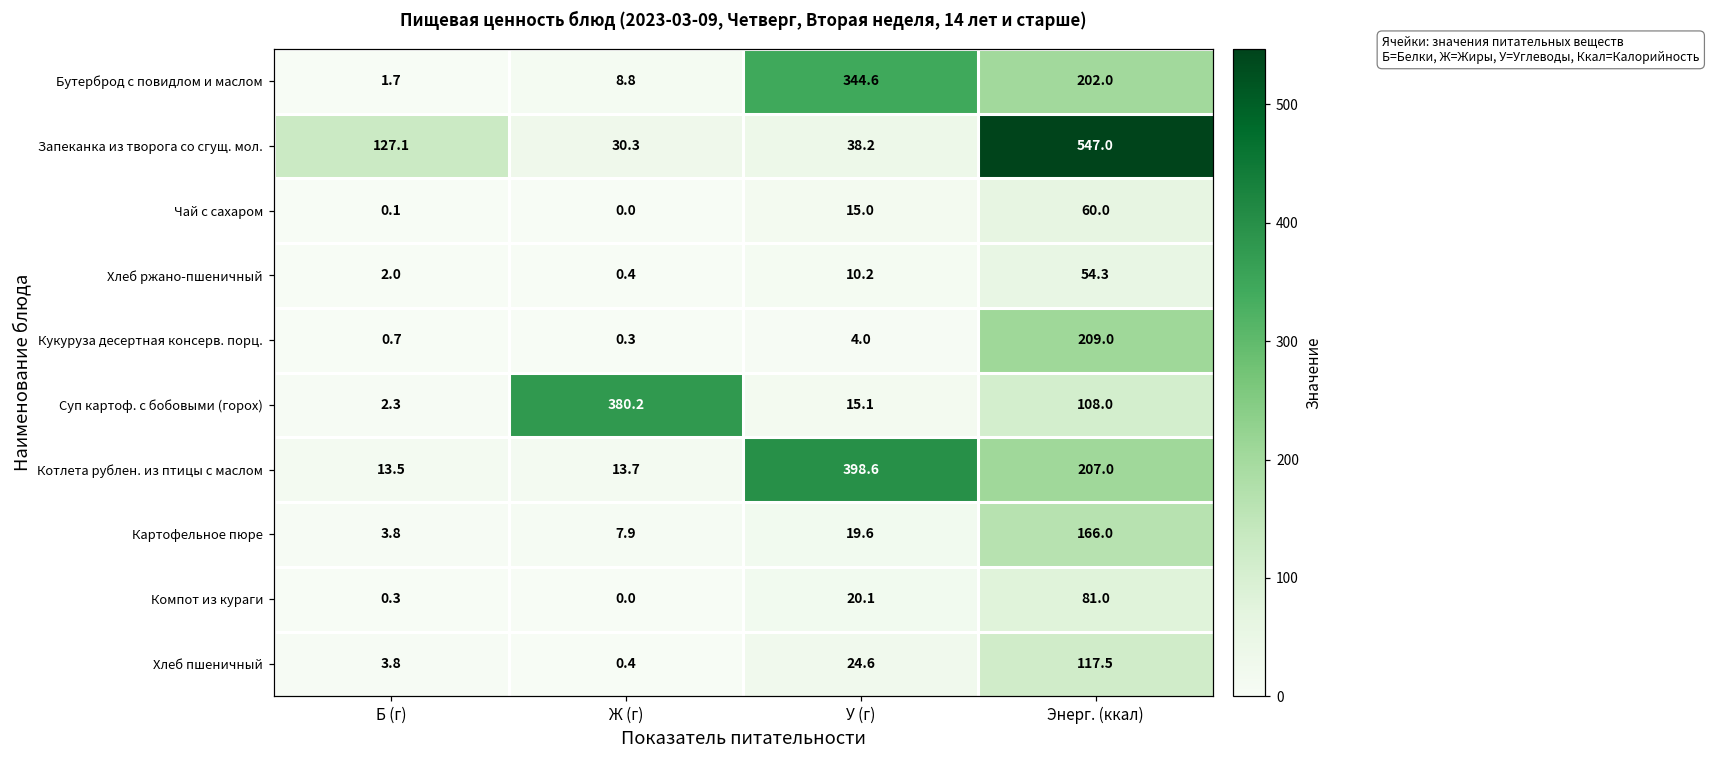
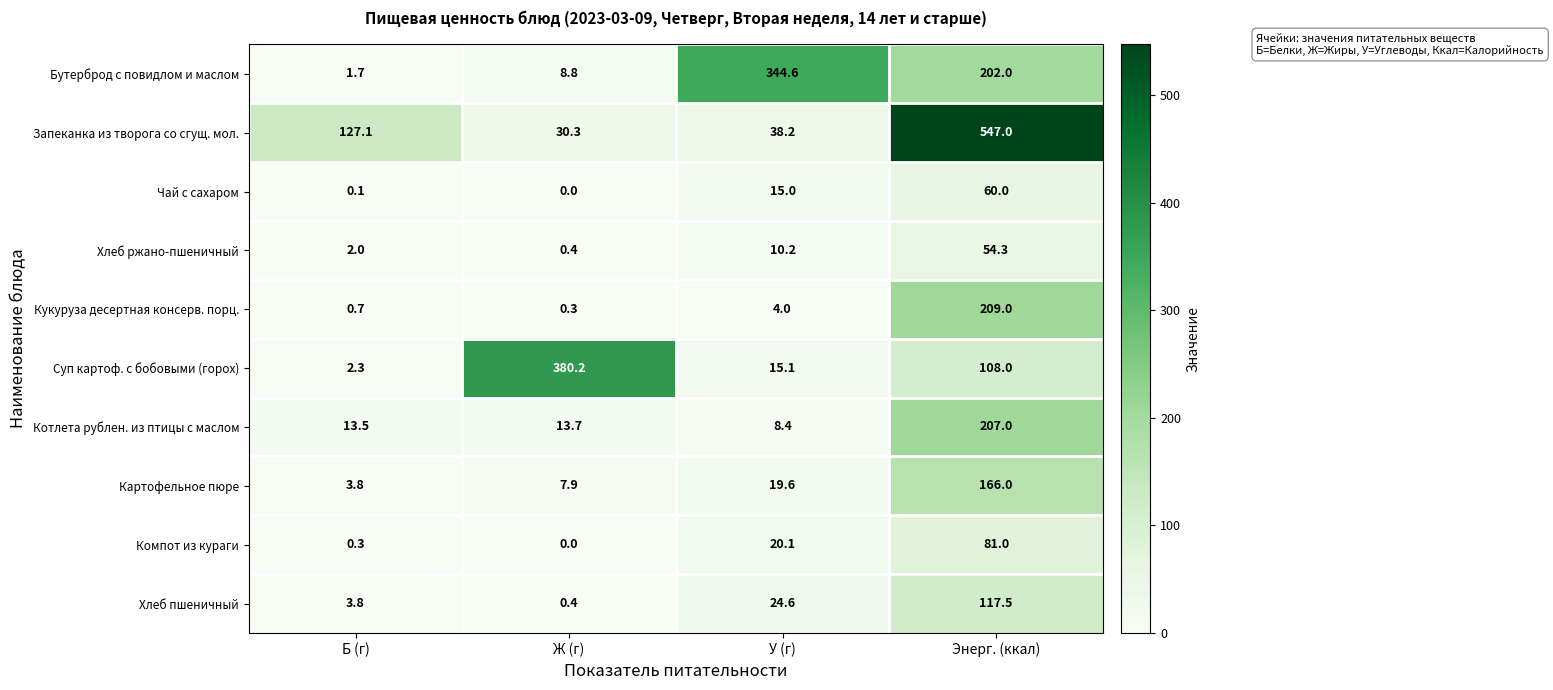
Котлета рублен. из птицы с маслом, У (г): 398.6 -> 8.4
